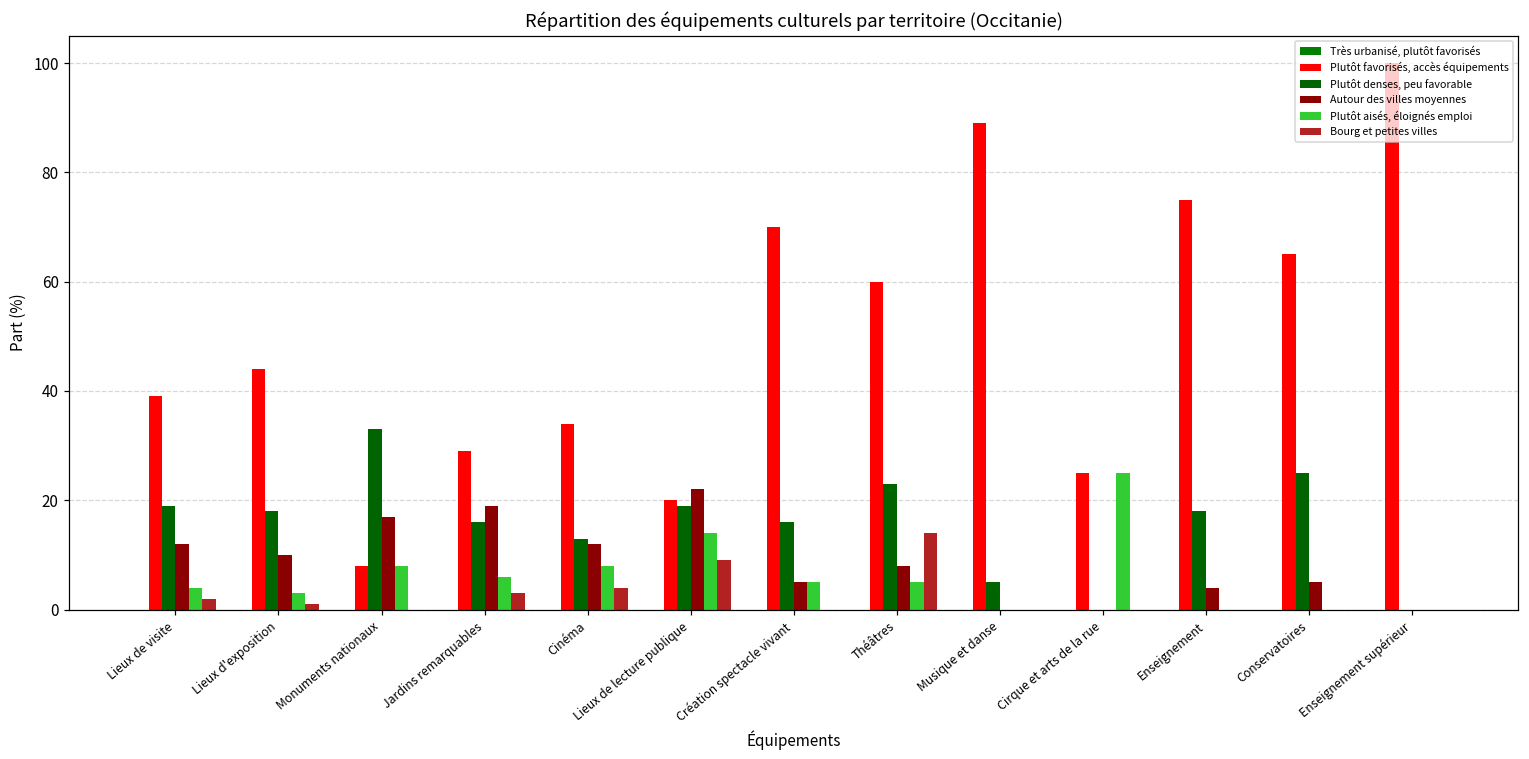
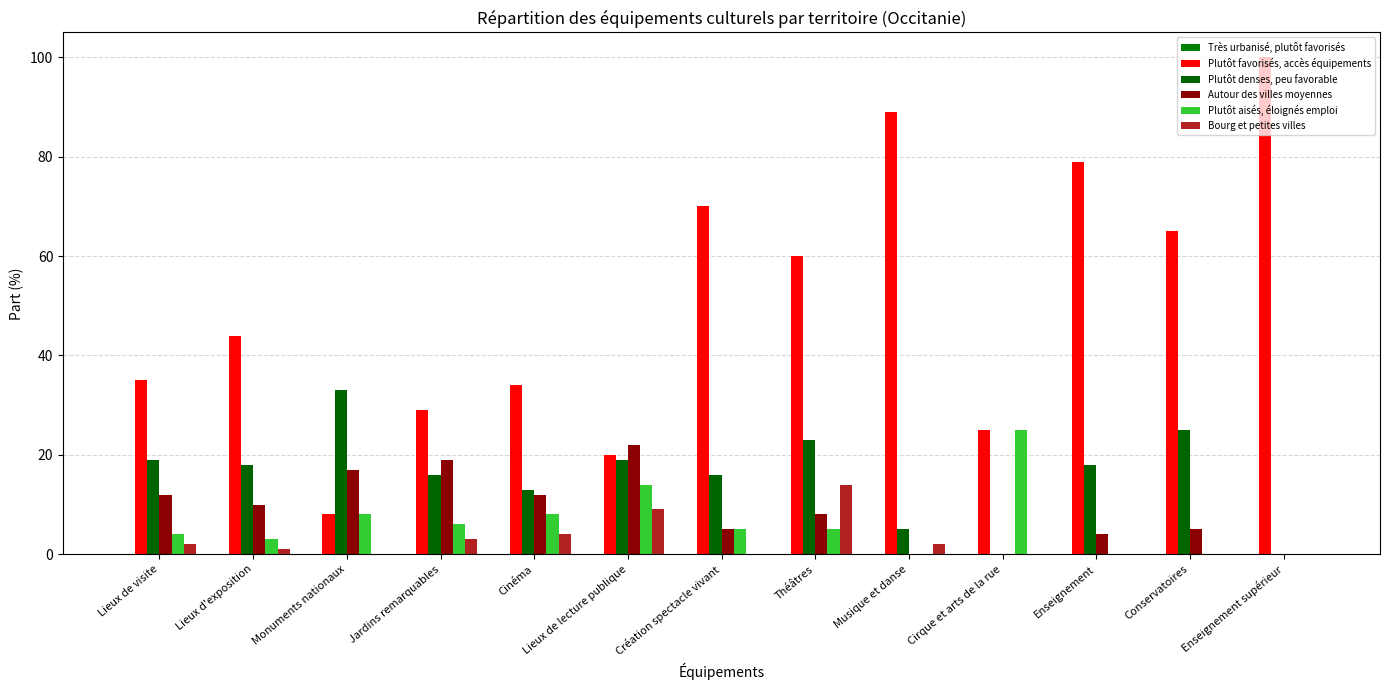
Plutôt favorisés, accès équipements, Lieux de visite: 39 -> 35
Bourg et petites villes, Musique et danse: 0 -> 2
Plutôt favorisés, accès équipements, Enseignement: 75 -> 79
